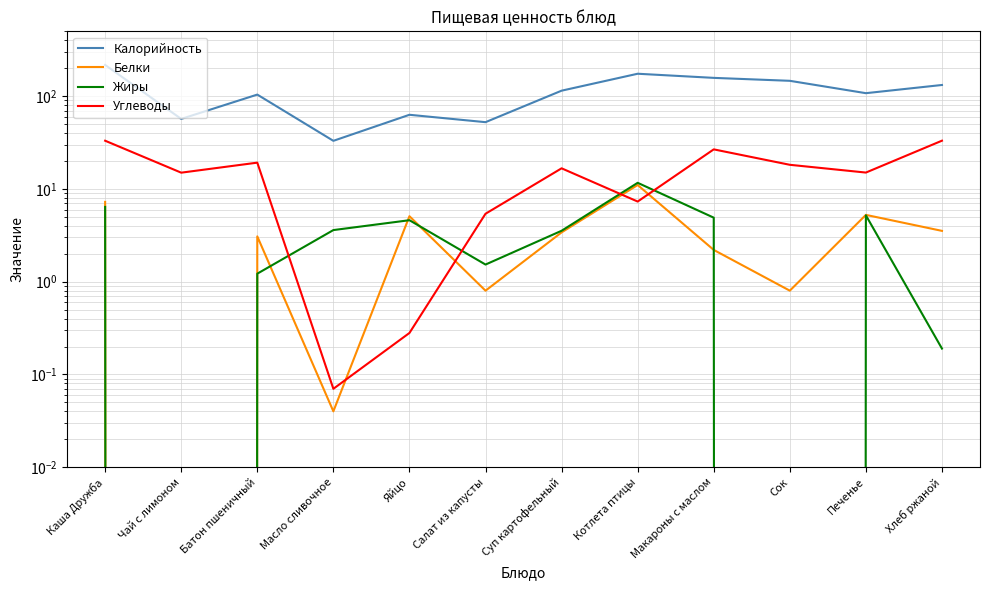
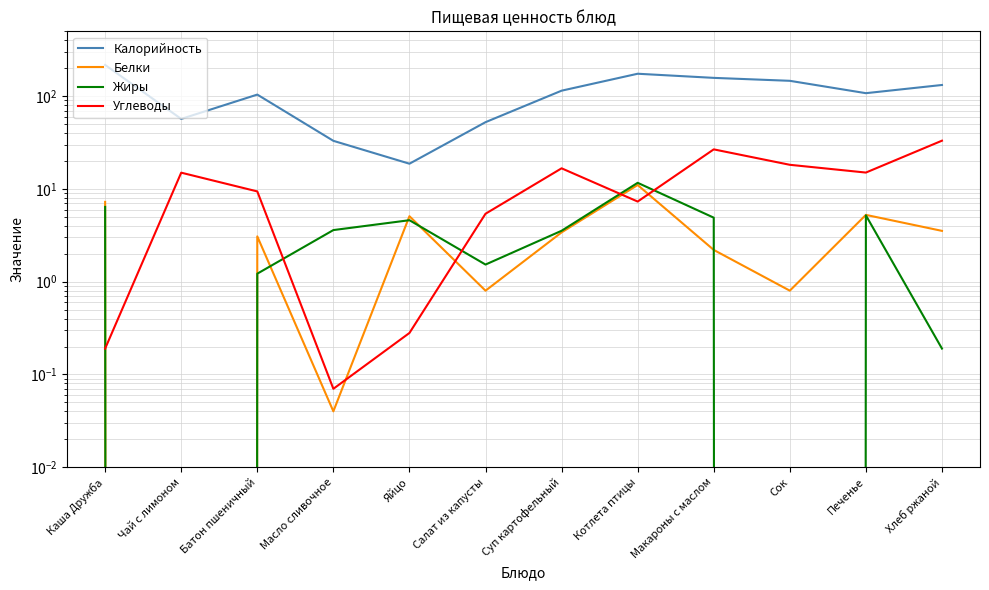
Углеводы, Каша Дружба: 33 -> 0.19
Углеводы, Батон пшеничный: 19 -> 9
Калорийность, Яйцо: 60 -> 19
